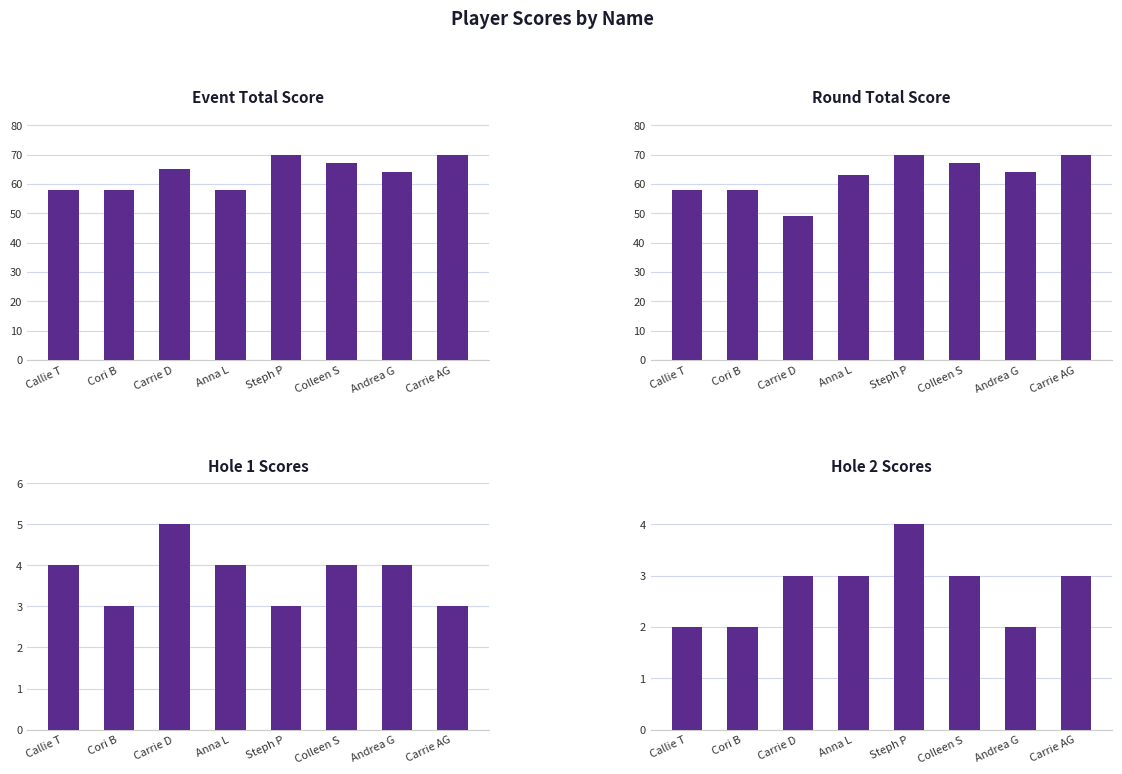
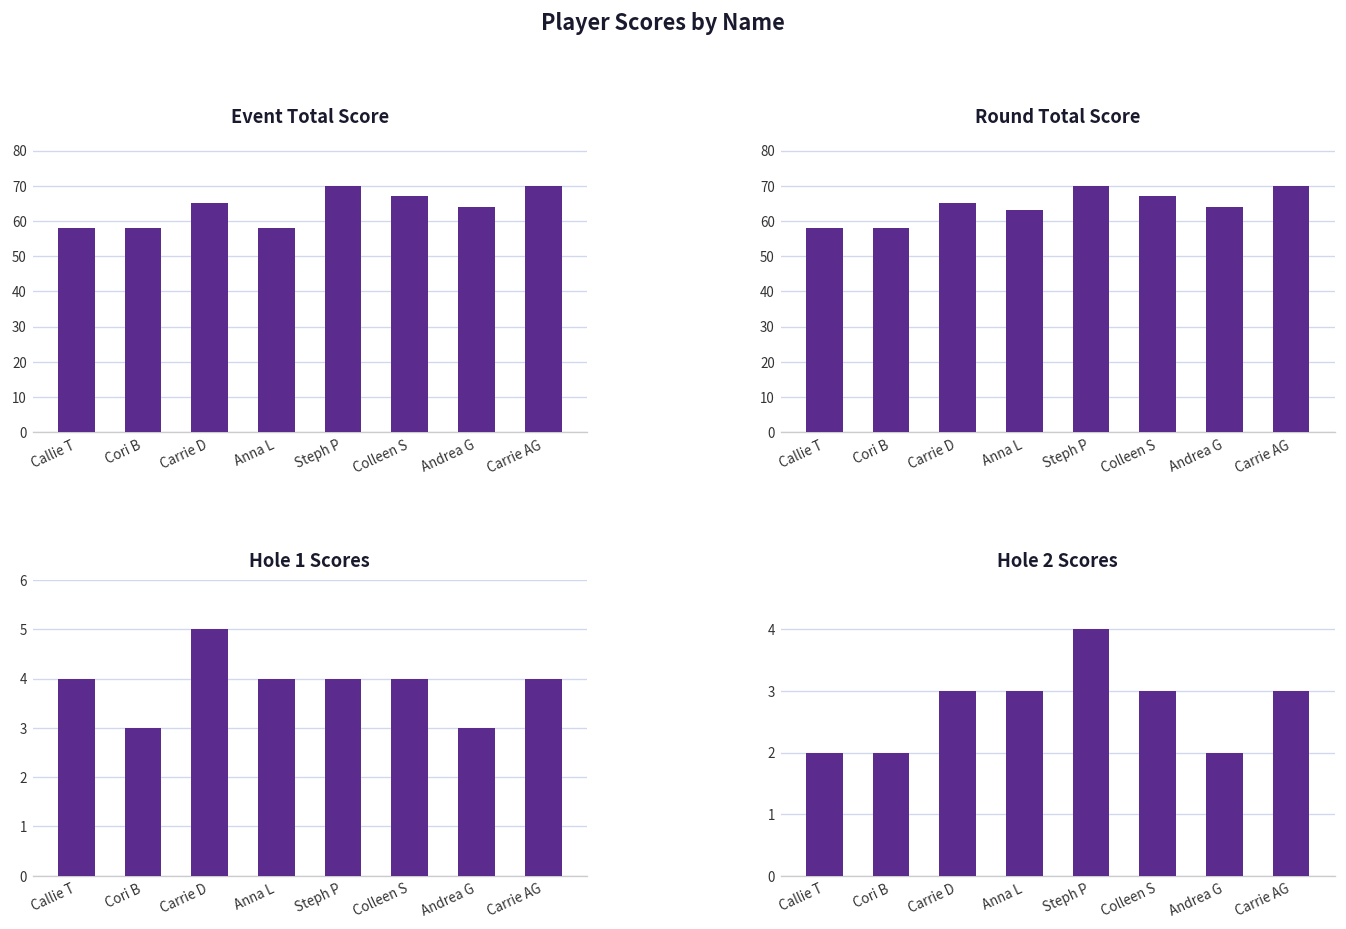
Round Total Score, Carrie D: 49 -> 65
Hole 1 Scores, Steph P: 3 -> 4
Hole 1 Scores, Andrea G: 4 -> 3
Hole 1 Scores, Carrie AG: 3 -> 4
